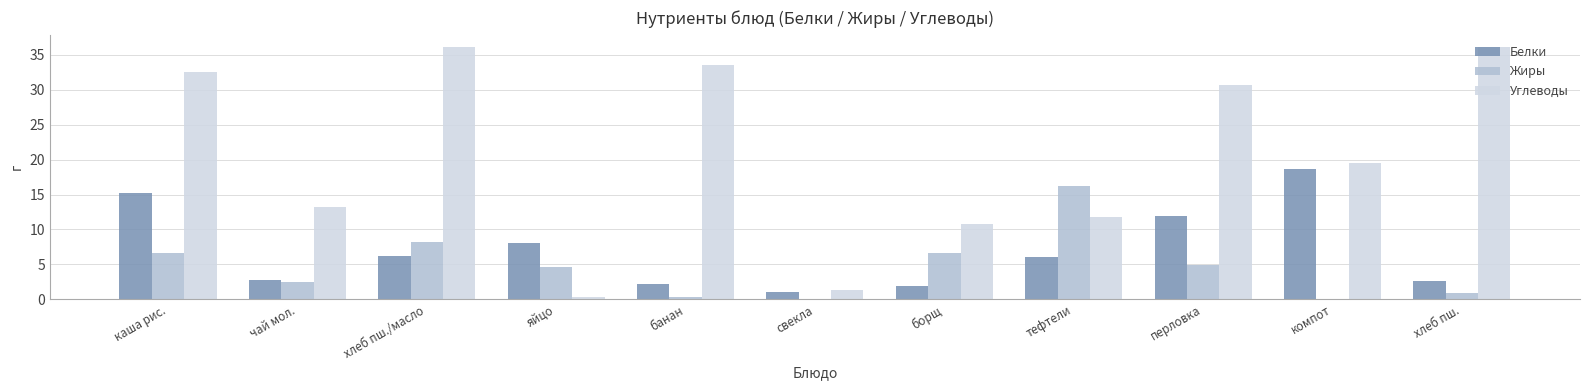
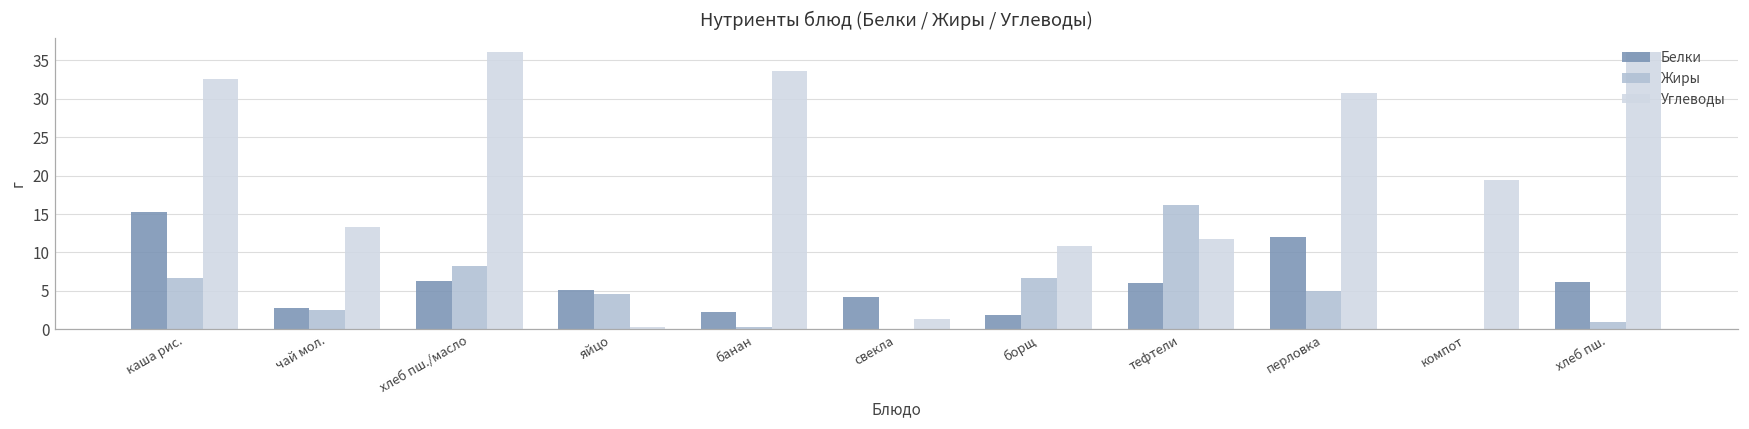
Белки, яйцо: 8 -> 5
Белки, свекла: 1 -> 4
Белки, компот: 19 -> 0
Белки, хлеб пш.: 3 -> 6
